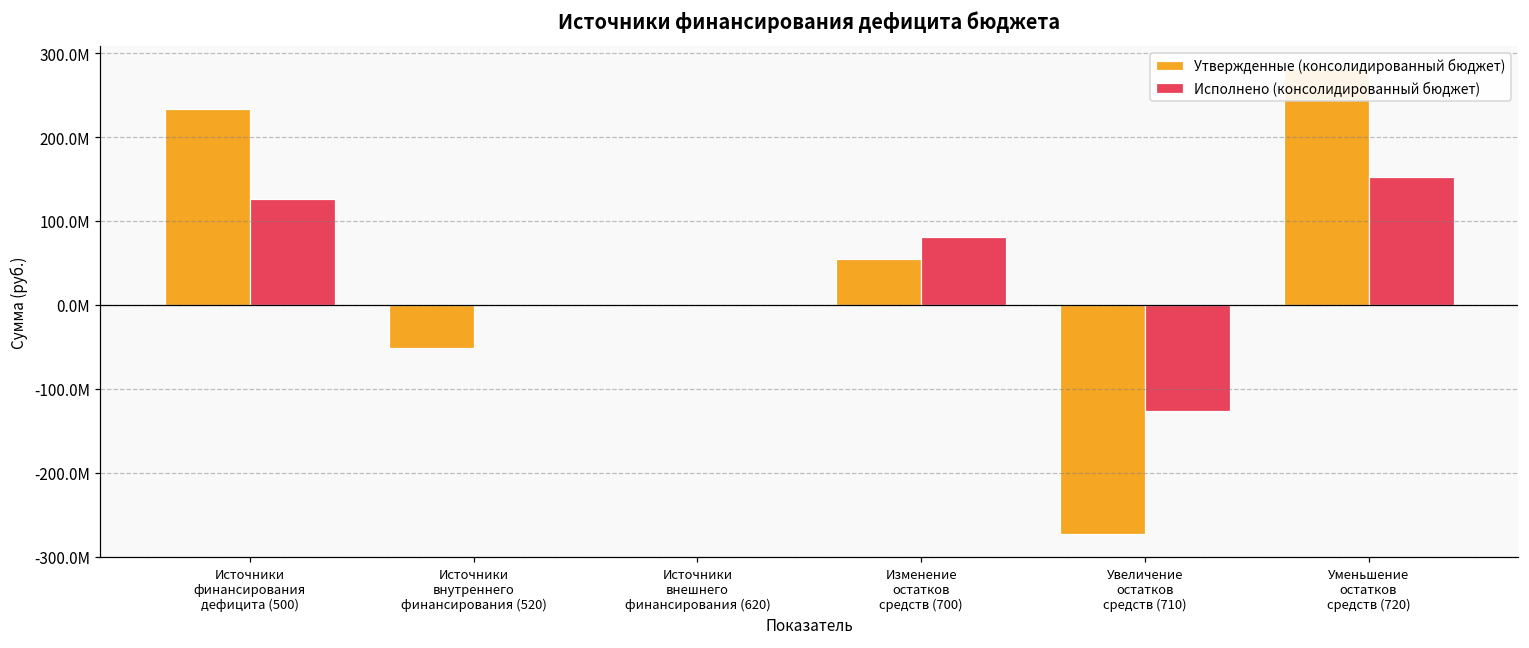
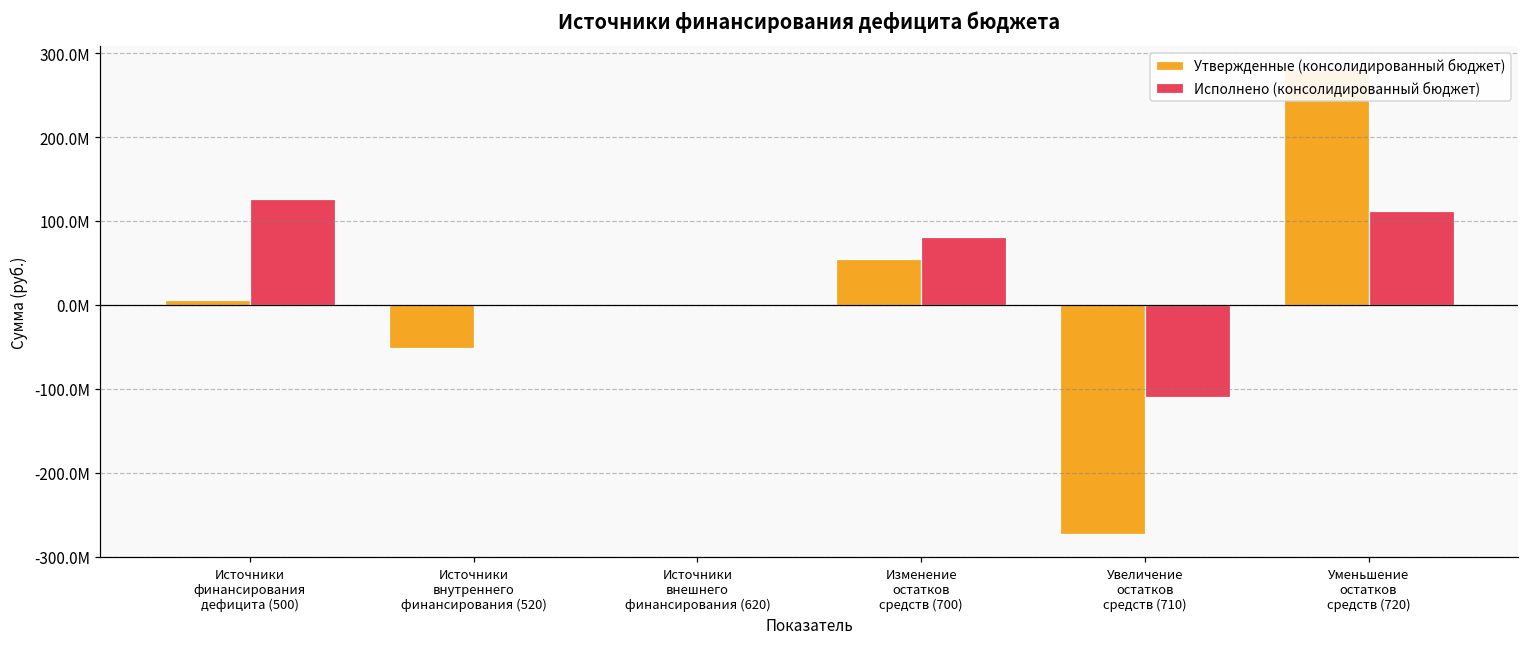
Утвержденные (консолидированный бюджет), Источники финансирования дефицита (500): 230000000 -> 10000000
Исполнено (консолидированный бюджет), Увеличение остатков средств (710): -130000000 -> -110000000
Исполнено (консолидированный бюджет), Уменьшение остатков средств (720): 150000000 -> 110000000
